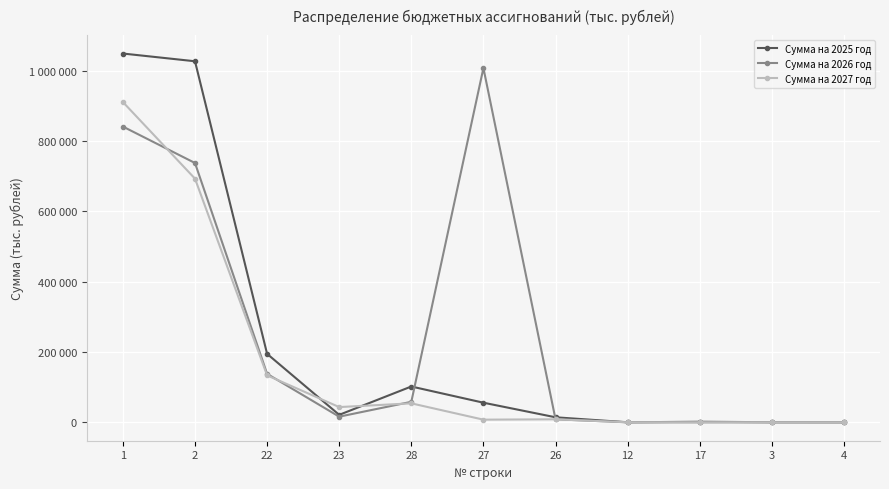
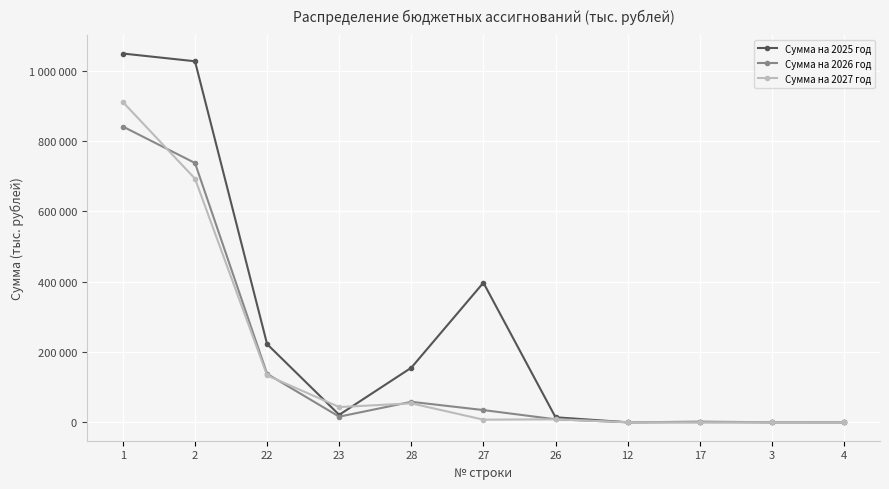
Сумма на 2025 год, 22: 190000 -> 220000
Сумма на 2025 год, 28: 100000 -> 160000
Сумма на 2025 год, 27: 60000 -> 400000
Сумма на 2026 год, 27: 1010000 -> 30000
